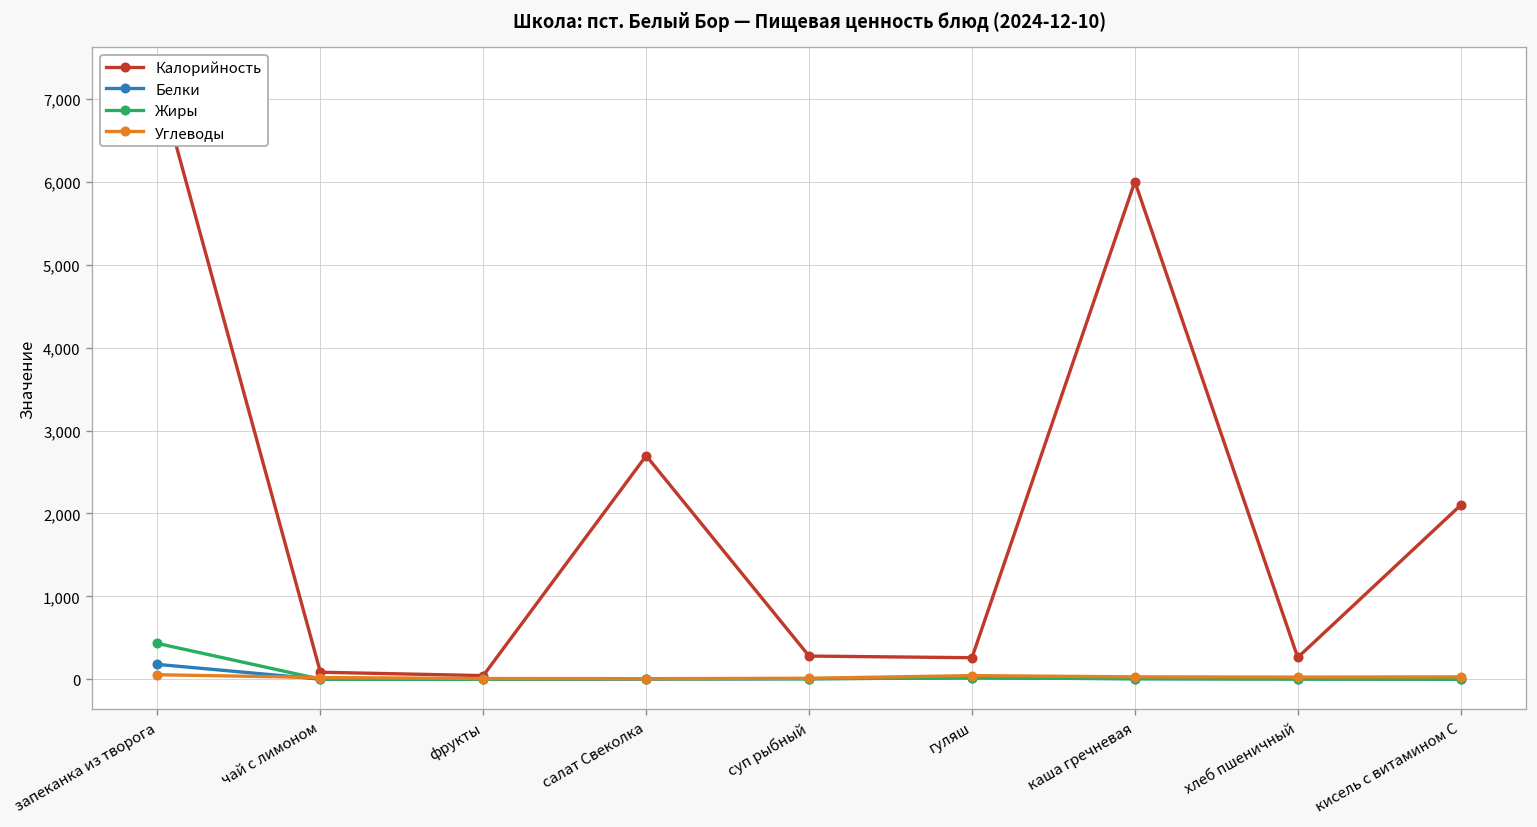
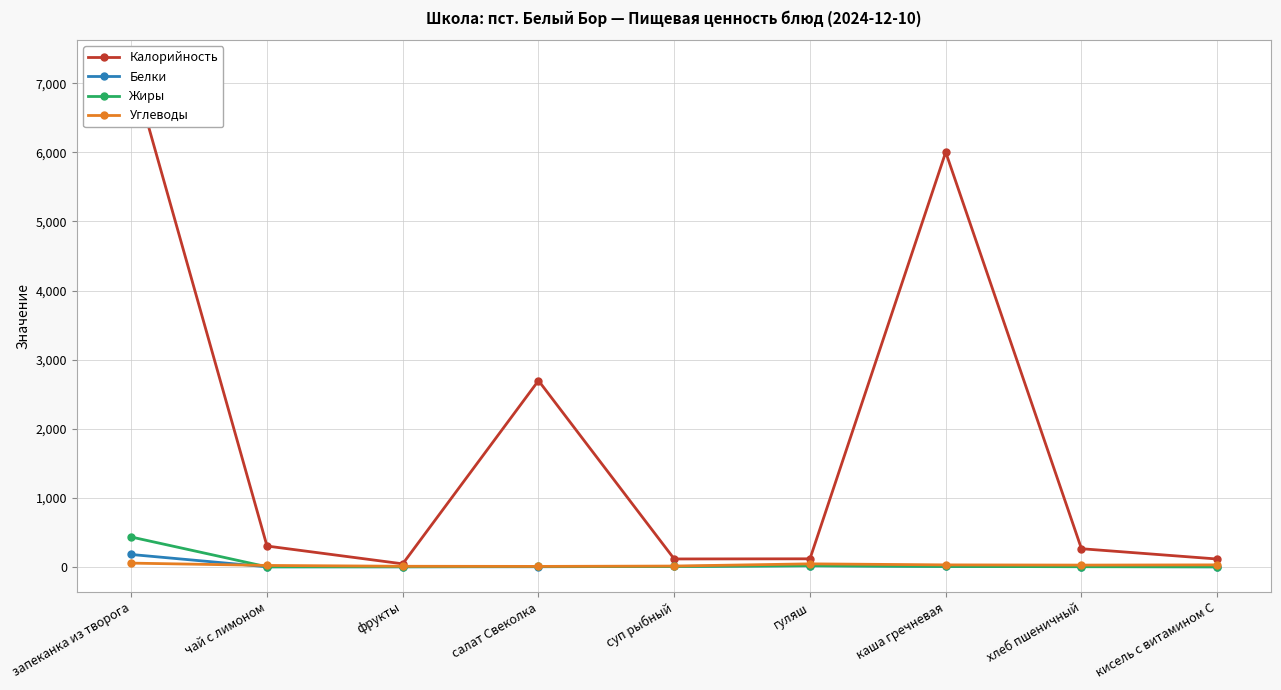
Калорийность, чай с лимоном: 100 -> 300
Калорийность, суп рыбный: 300 -> 100
Калорийность, гуляш: 300 -> 100
Калорийность, кисель с витамином С: 2,100 -> 100
